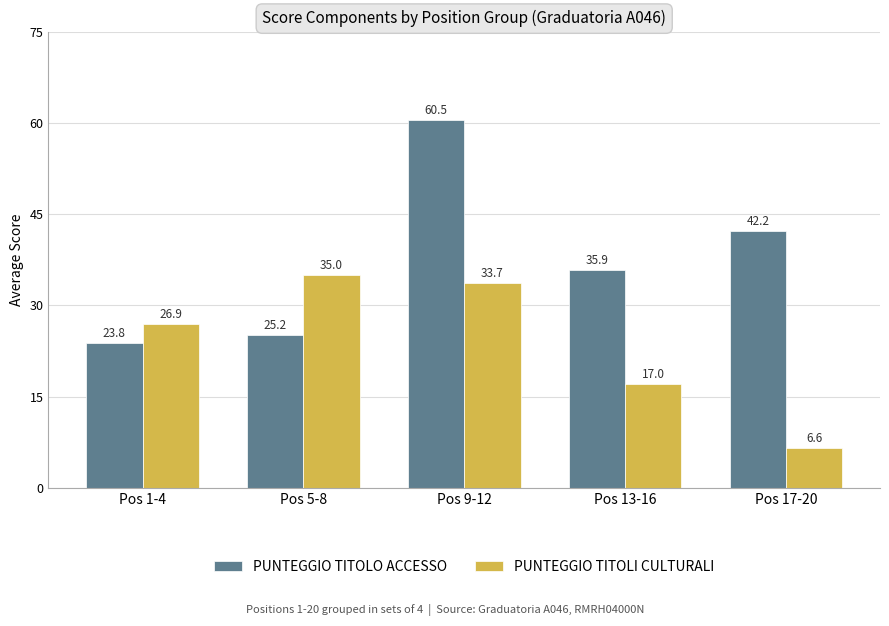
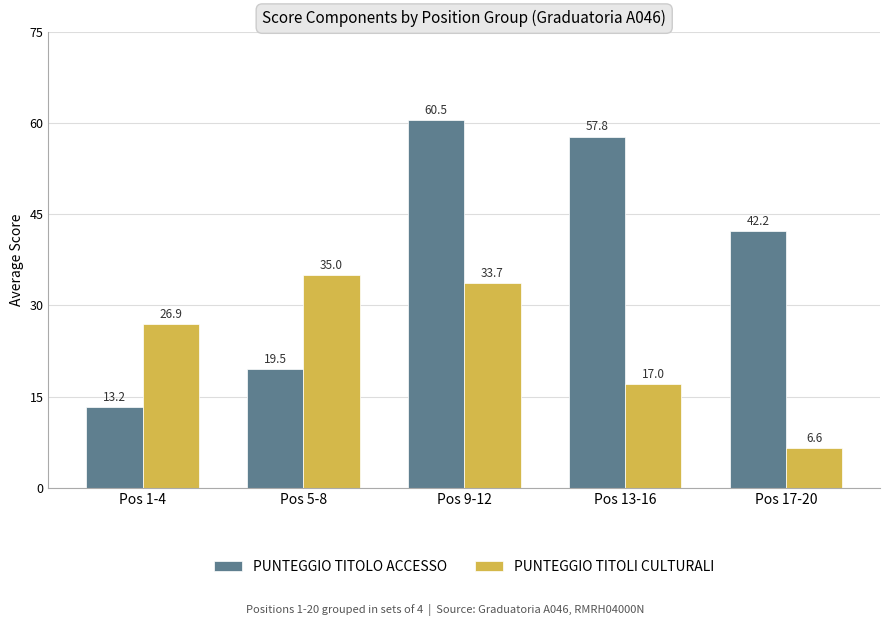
PUNTEGGIO TITOLO ACCESSO, Pos 1-4: 23.8 -> 13.2
PUNTEGGIO TITOLO ACCESSO, Pos 5-8: 25.2 -> 19.5
PUNTEGGIO TITOLO ACCESSO, Pos 13-16: 35.9 -> 57.8
